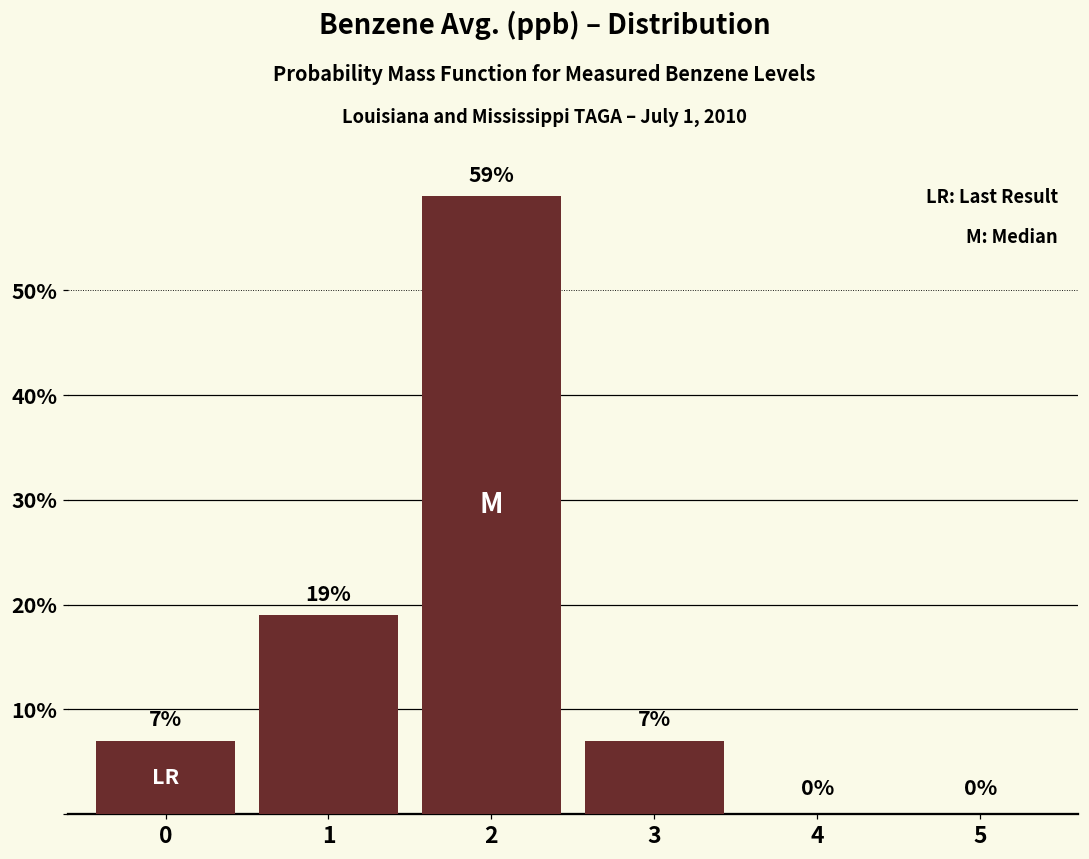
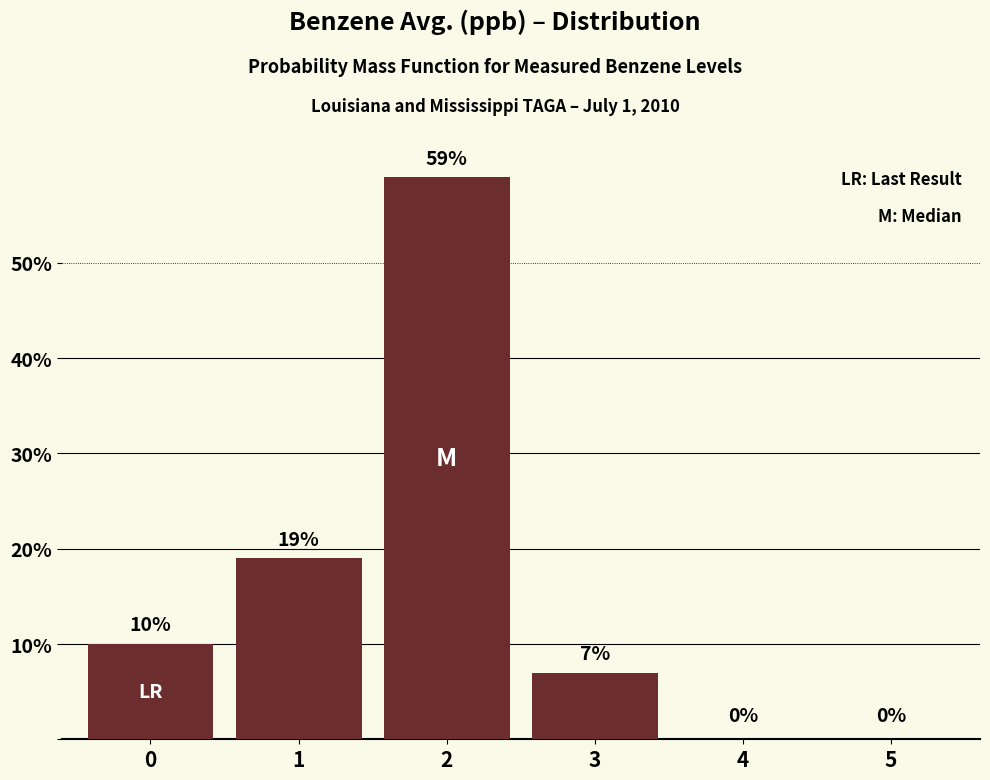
0: 7% -> 10%
